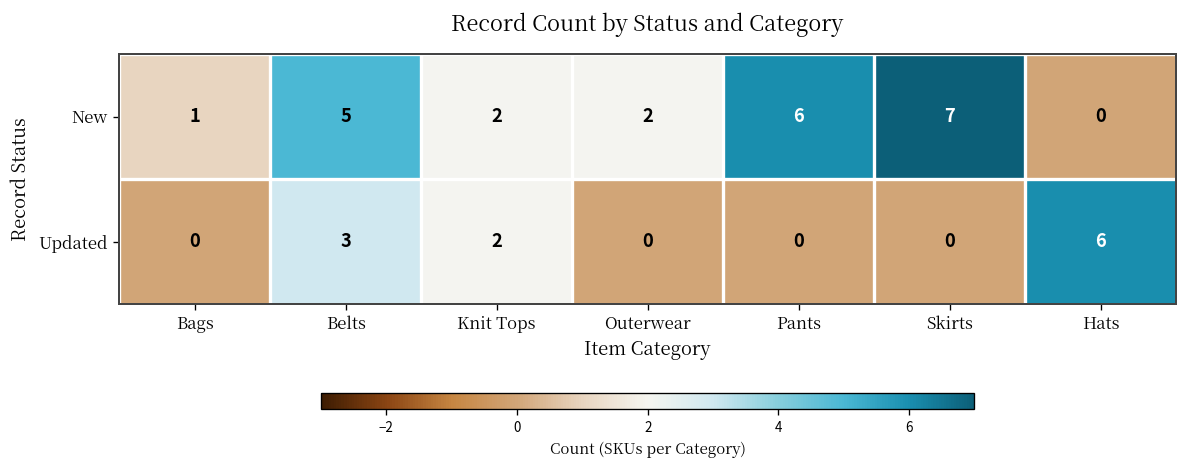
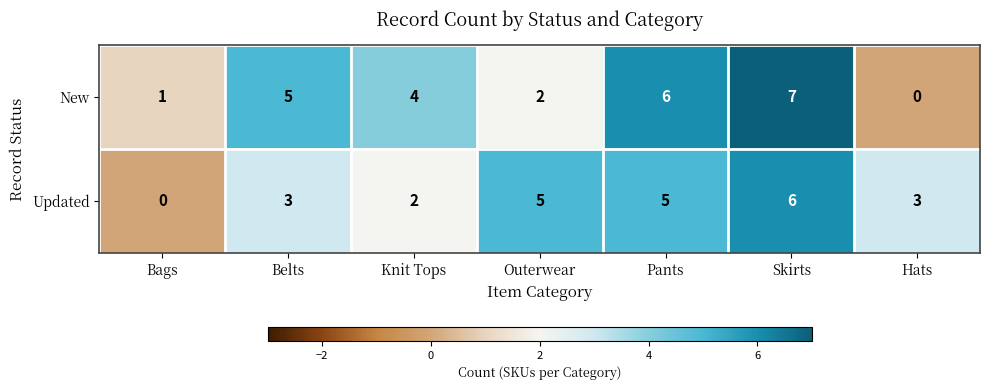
New, Knit Tops: 2 -> 4
Updated, Outerwear: 0 -> 5
Updated, Pants: 0 -> 5
Updated, Skirts: 0 -> 6
Updated, Hats: 6 -> 3
